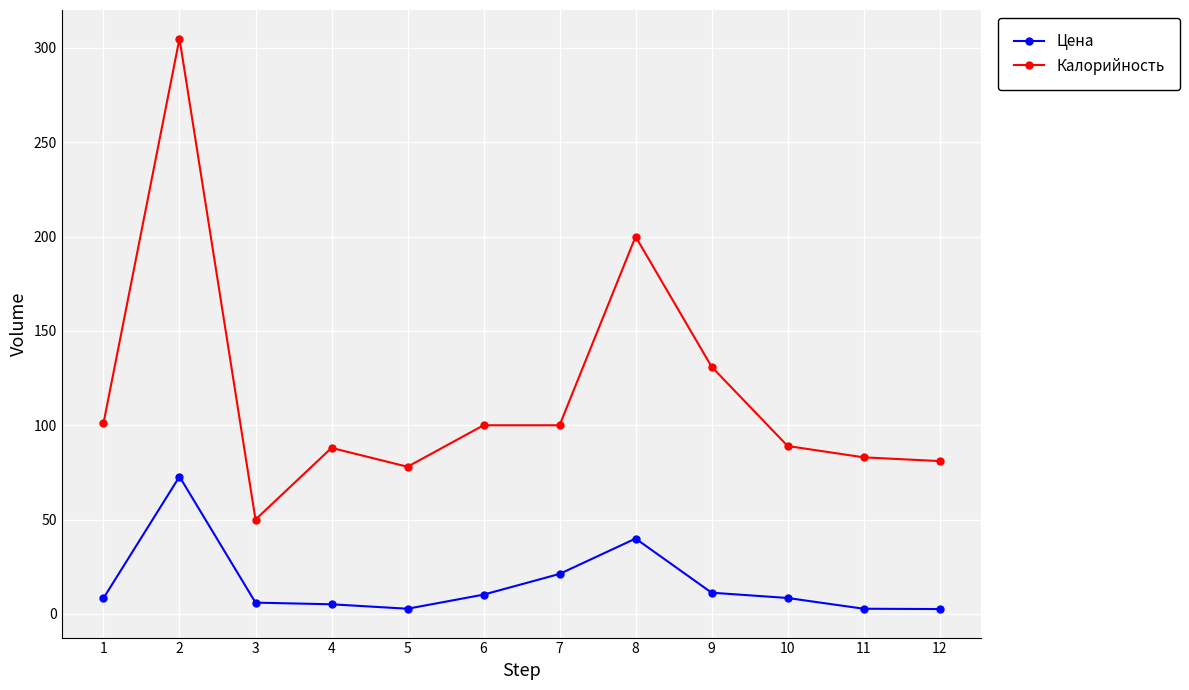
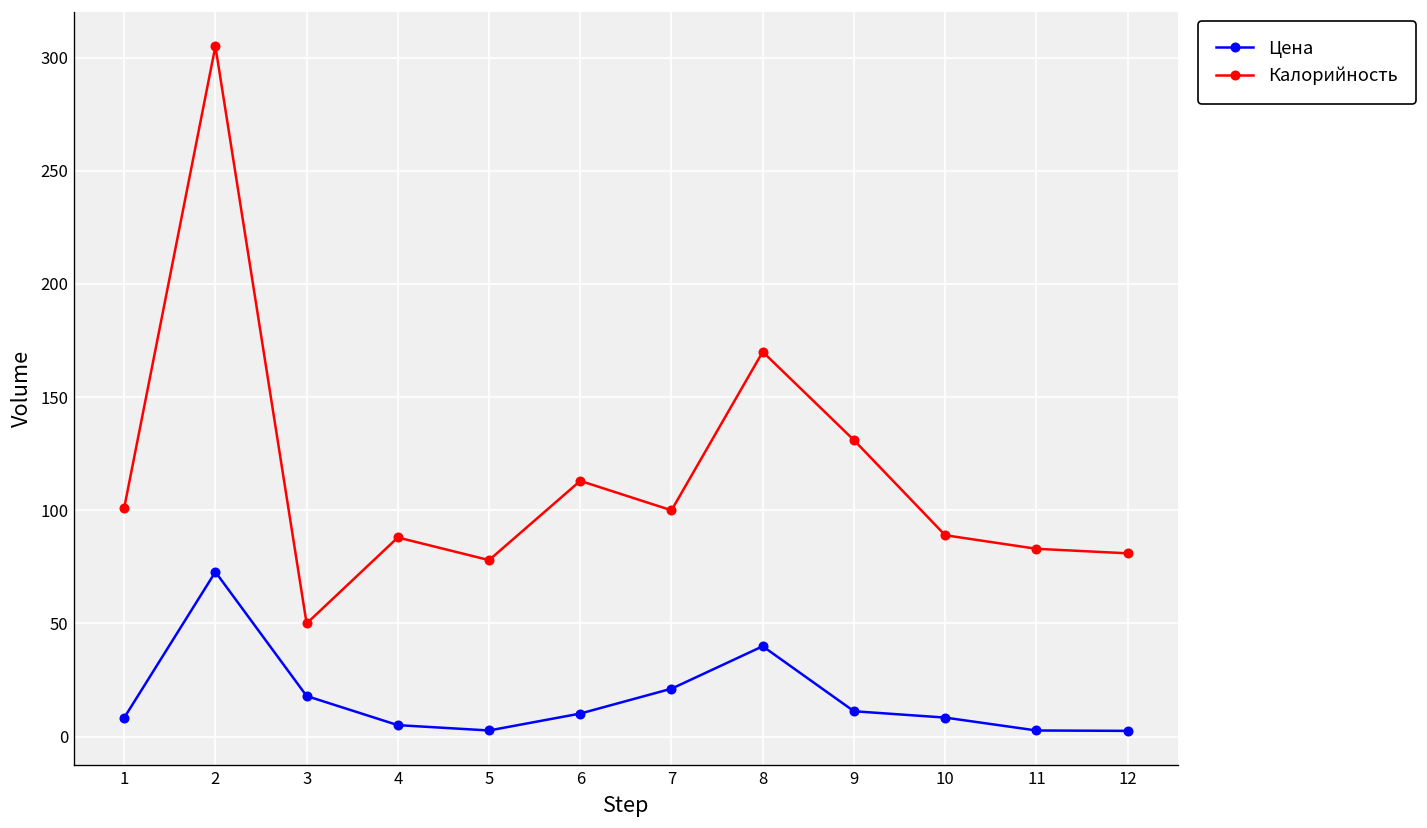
Цена, 3: 6 -> 18
Калорийность, 6: 100 -> 113
Калорийность, 8: 200 -> 170
